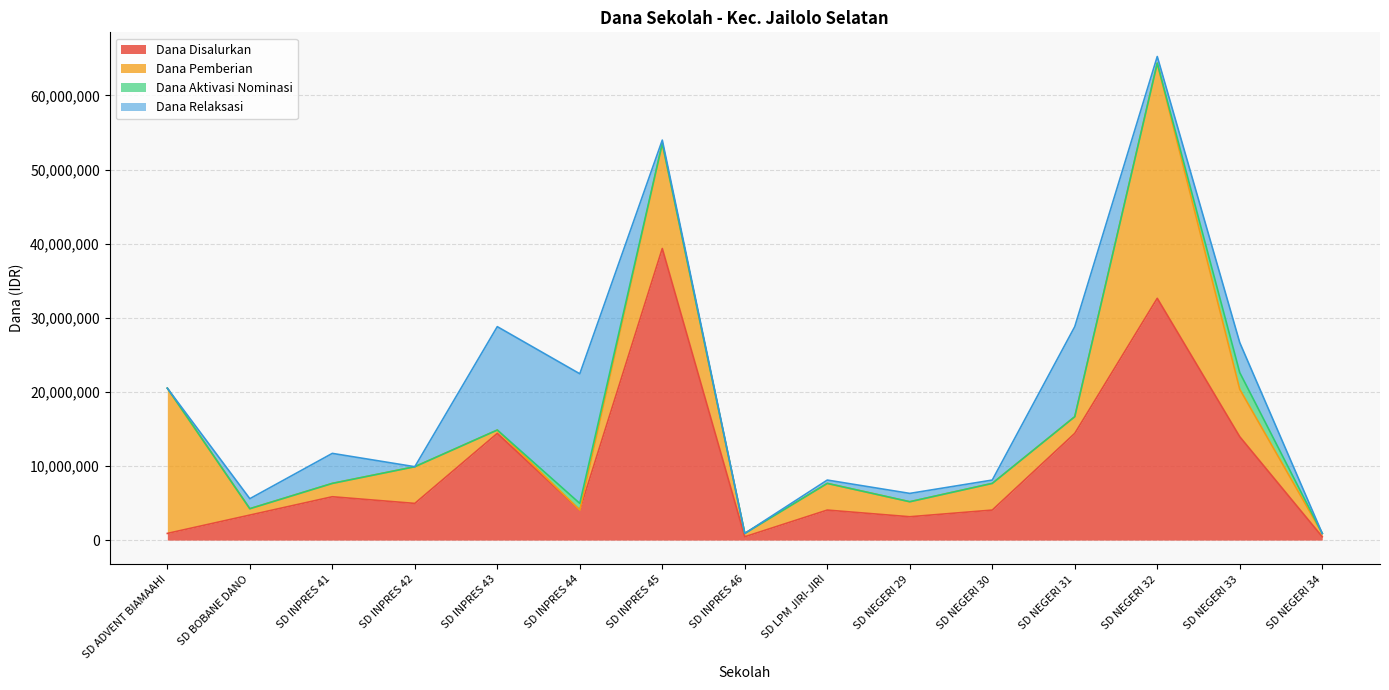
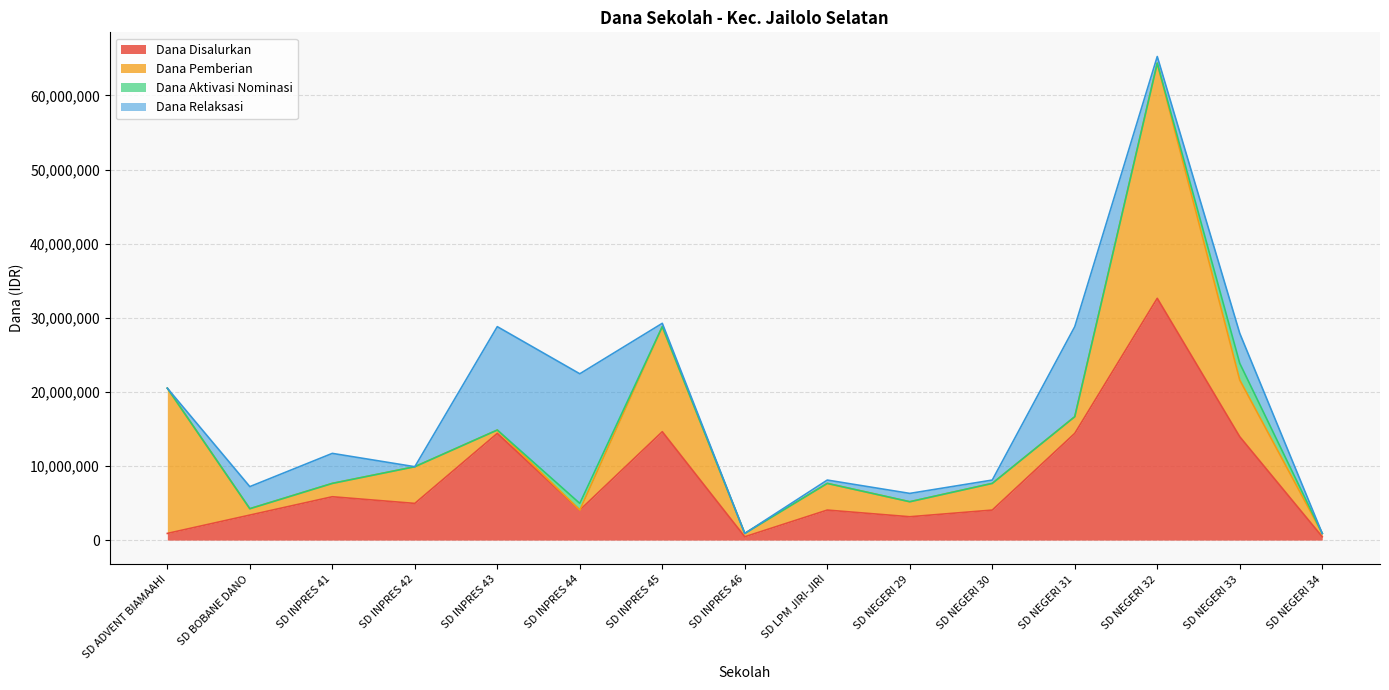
Dana Relaksasi, SD BOBANE DANO: 1,000,000 -> 3,000,000
Dana Disalurkan, SD INPRES 45: 39,000,000 -> 15,000,000
Dana Pemberian, SD NEGERI 33: 6,000,000 -> 8,000,000
